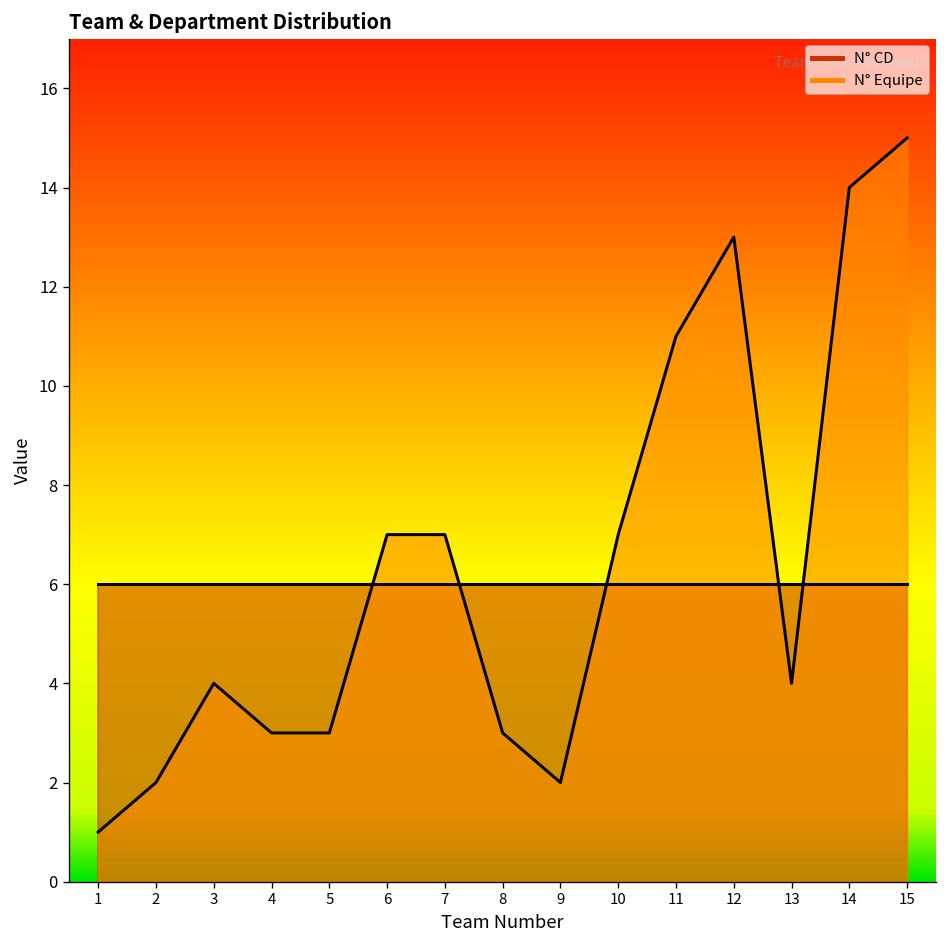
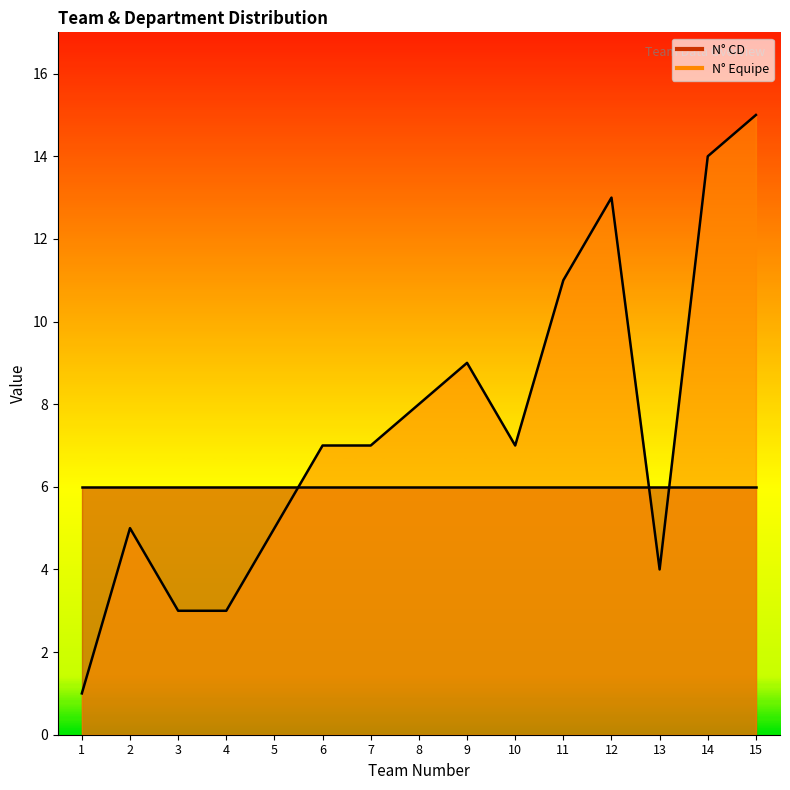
N° Equipe, 2: 2 -> 5
N° Equipe, 3: 4 -> 3
N° Equipe, 5: 3 -> 5
N° Equipe, 8: 3 -> 8
N° Equipe, 9: 2 -> 9
